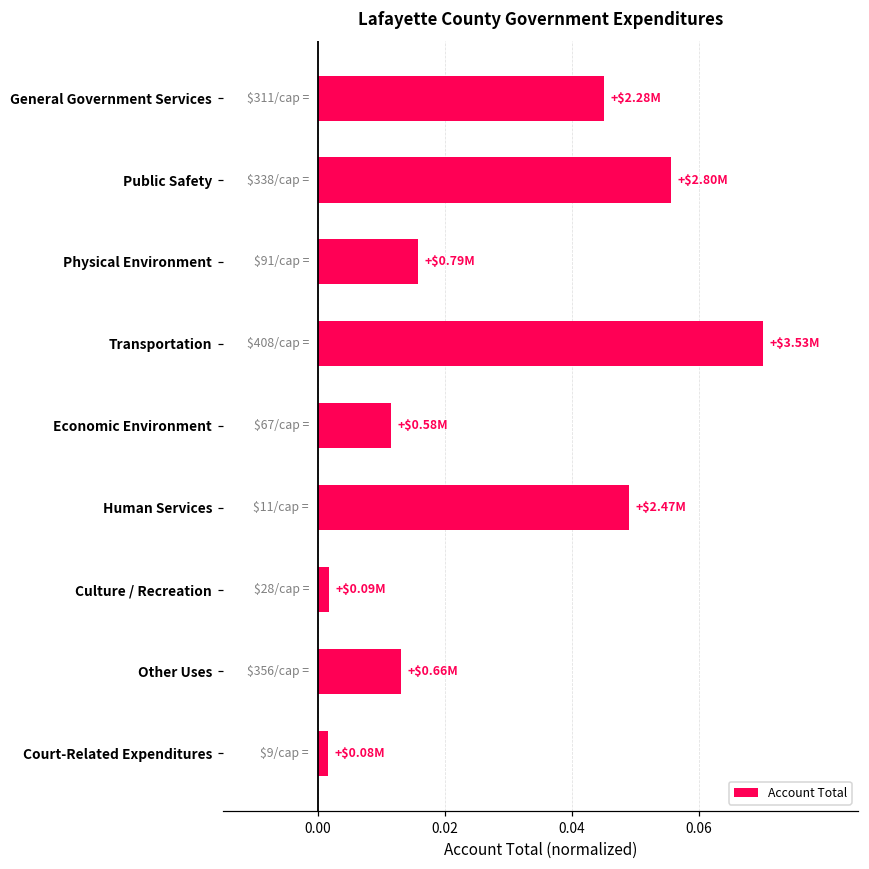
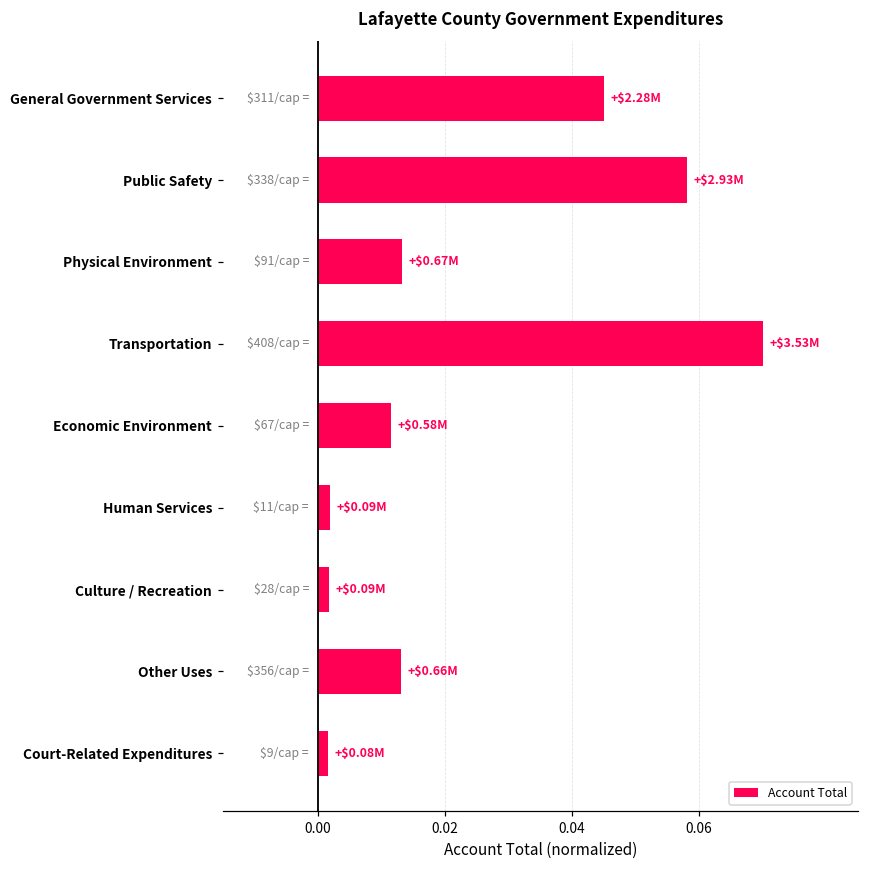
Public Safety: +$2.80M -> +$2.93M
Physical Environment: +$0.79M -> +$0.67M
Human Services: +$2.47M -> +$0.09M
